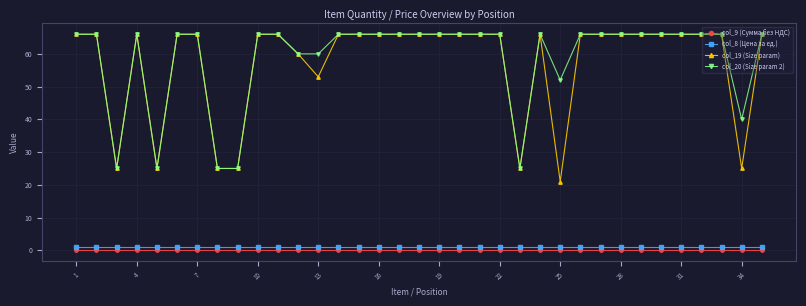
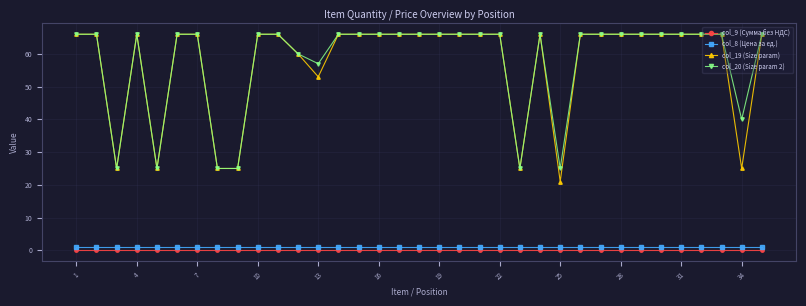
col_20 (Size param 2), 13: 60 -> 57
col_20 (Size param 2), 25: 52 -> 25
